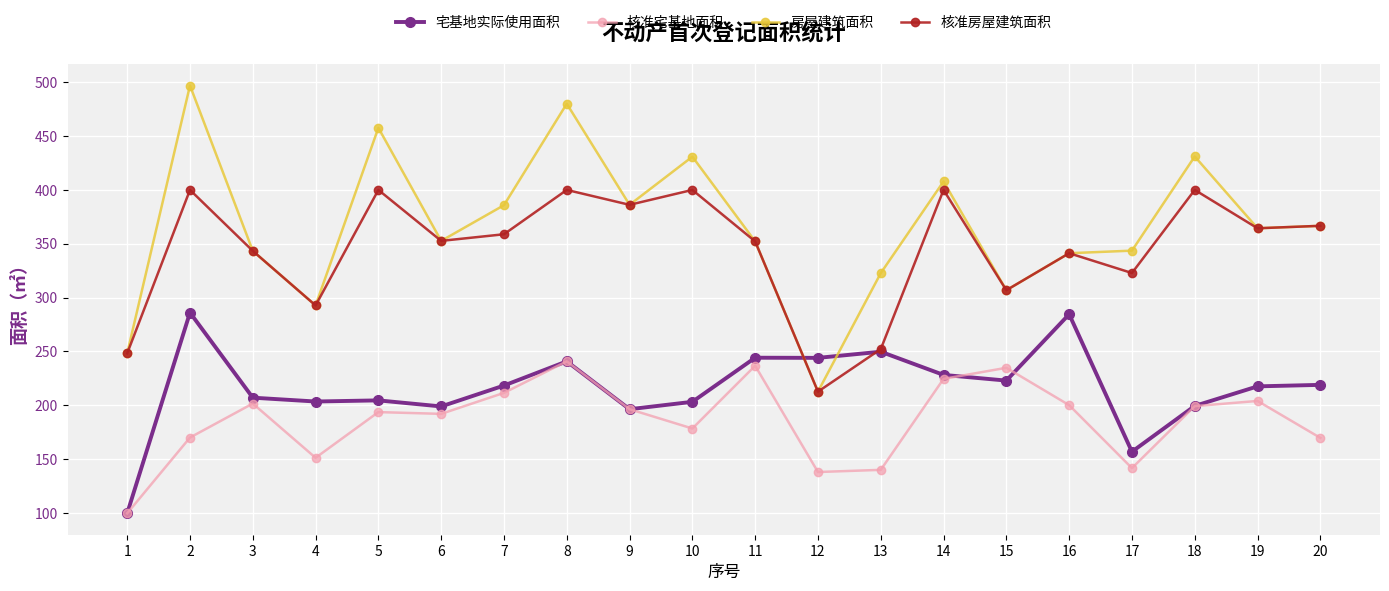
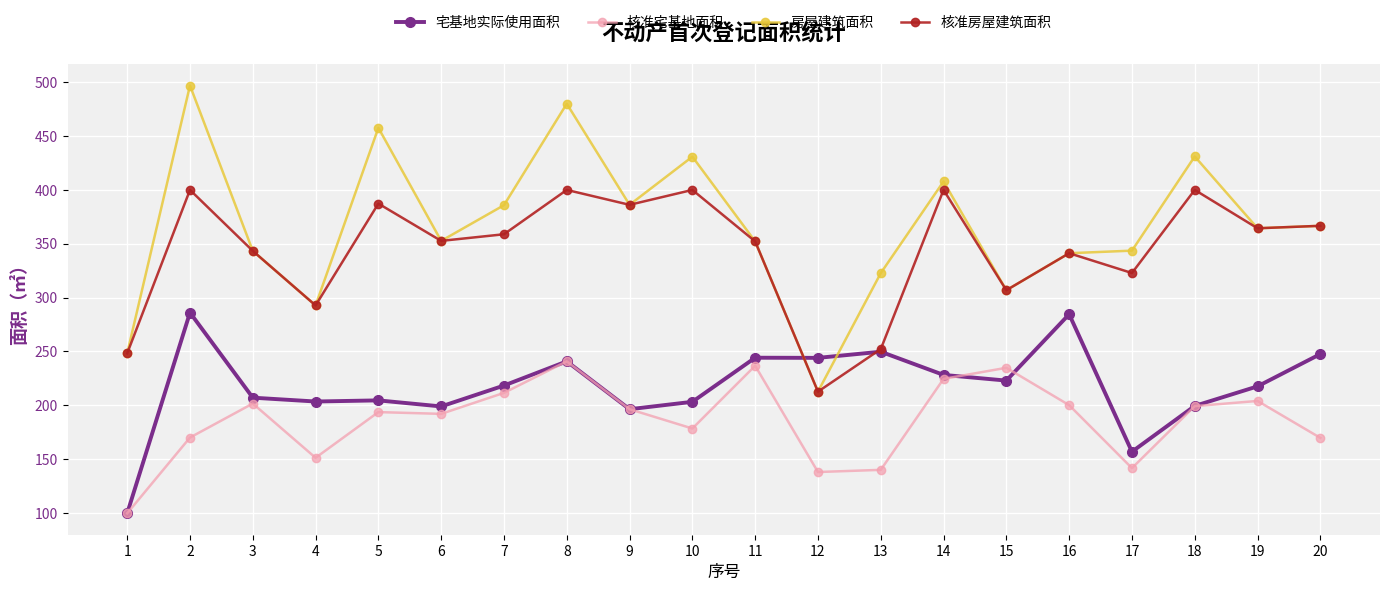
核准房屋建筑面积, 5: 400 -> 387
宅基地实际使用面积, 20: 219 -> 248
